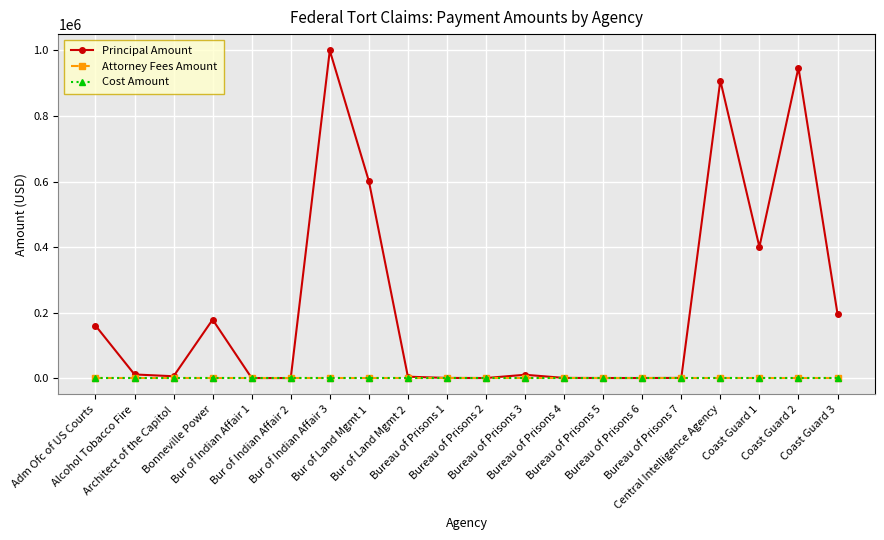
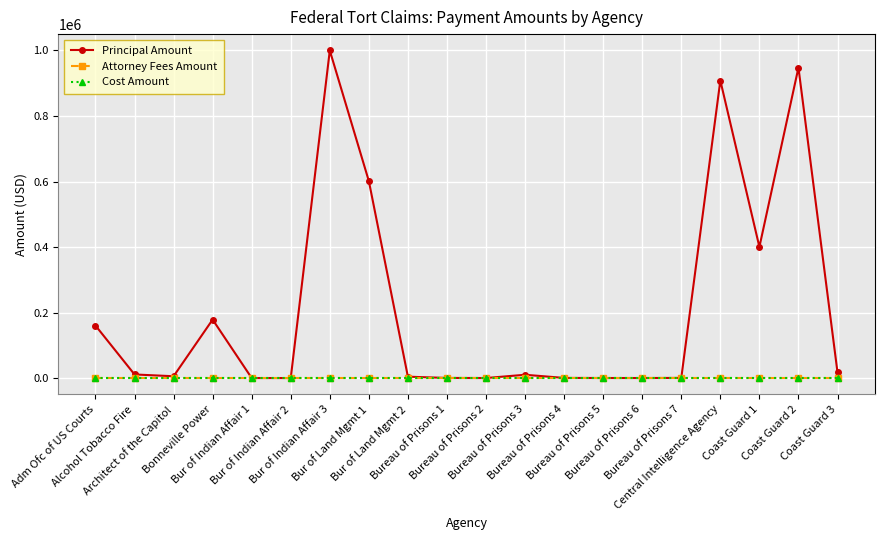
Principal Amount, Coast Guard 3: 200000 -> 20000
